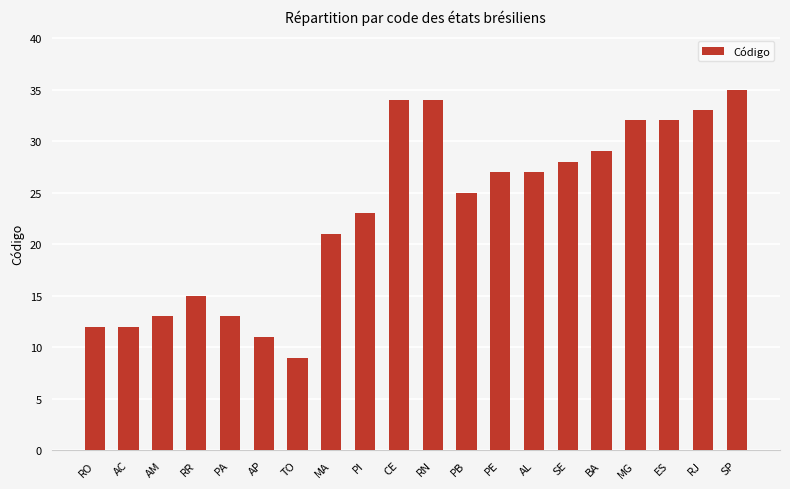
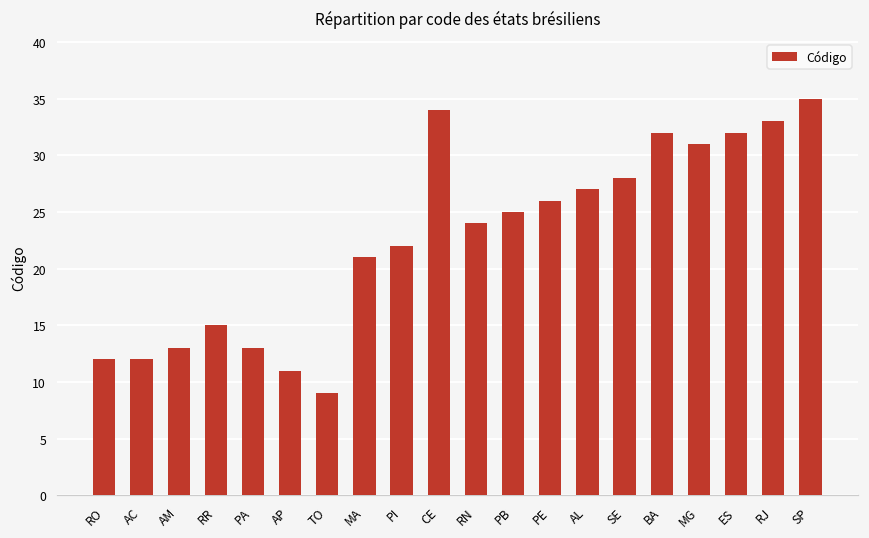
PI: 23 -> 22
RN: 34 -> 24
PE: 27 -> 26
BA: 29 -> 32
MG: 32 -> 31
